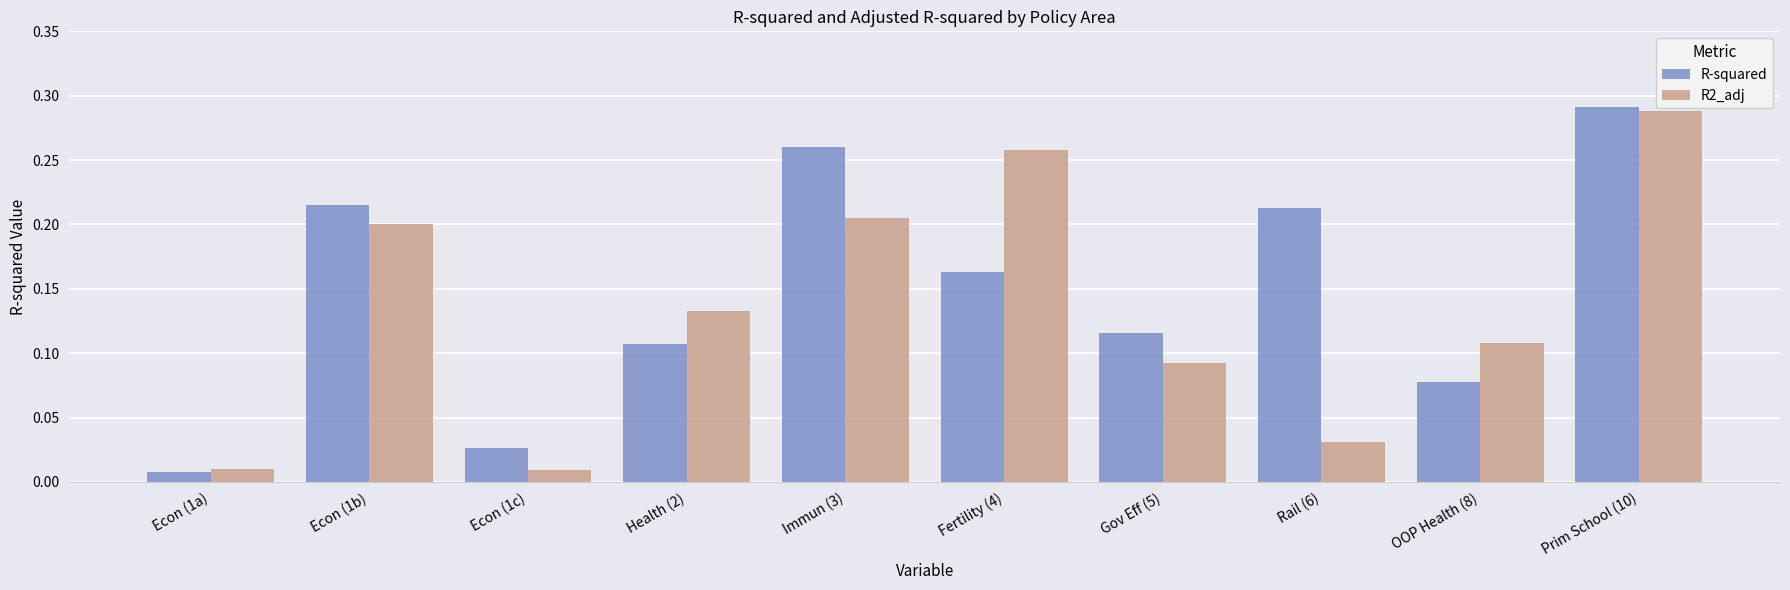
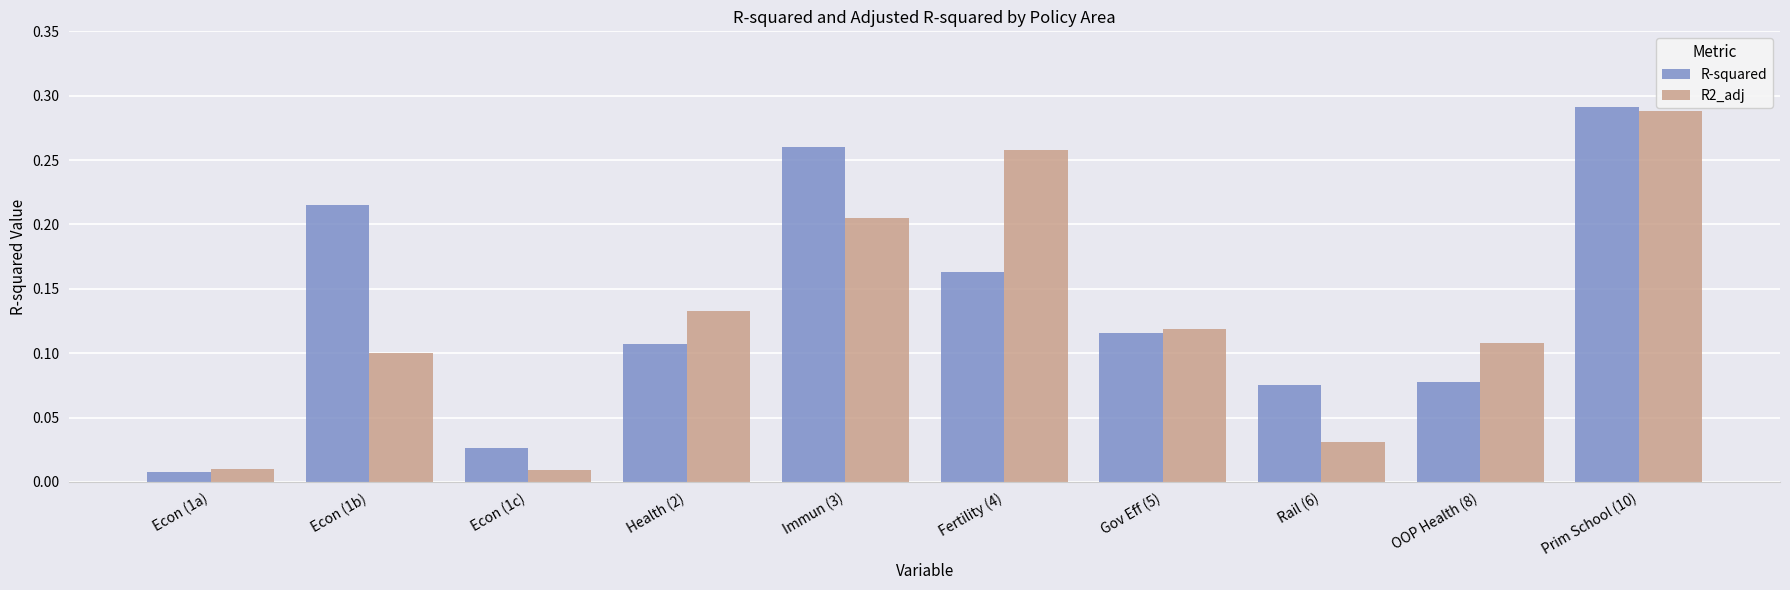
R2_adj, Econ (1b): 0.2 -> 0.1
R2_adj, Gov Eff (5): 0.092 -> 0.119
R-squared, Rail (6): 0.213 -> 0.075
